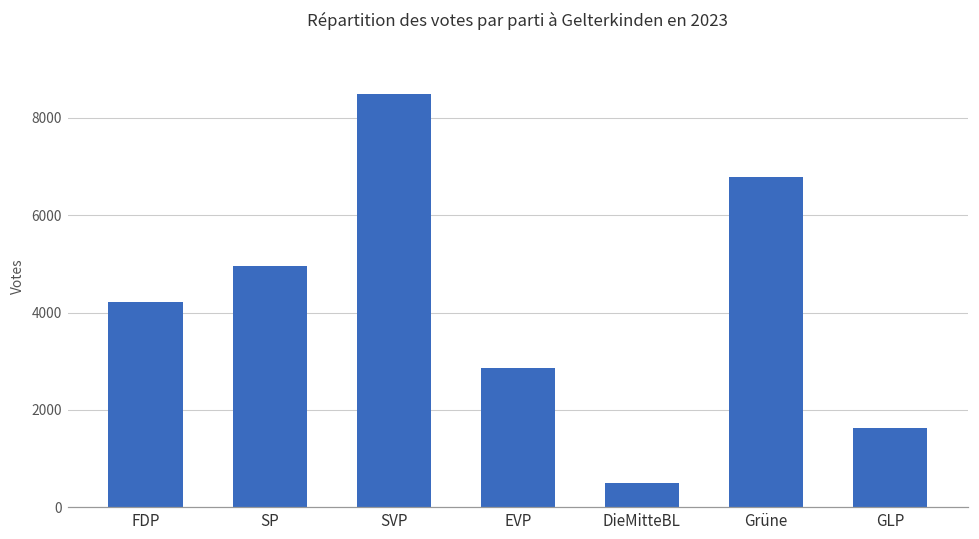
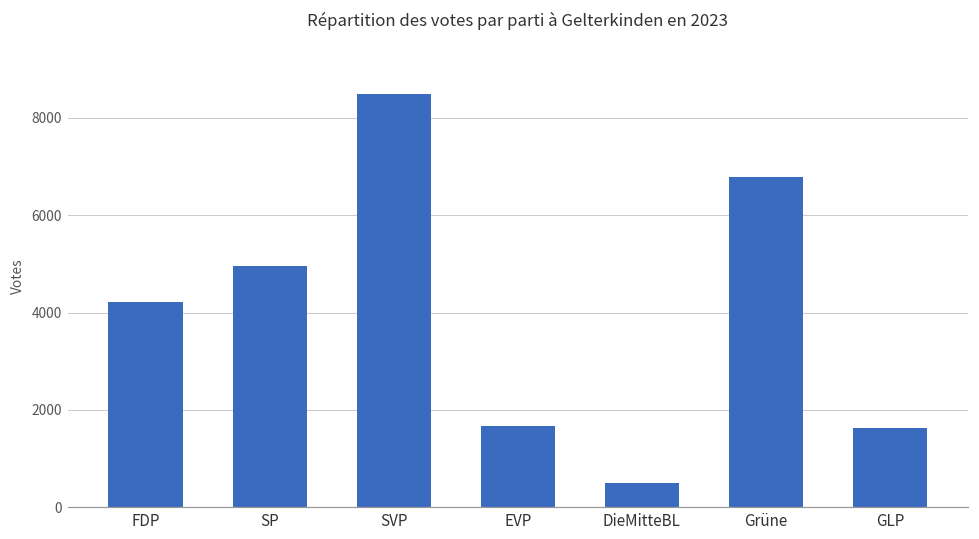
EVP: 2900 -> 1700
